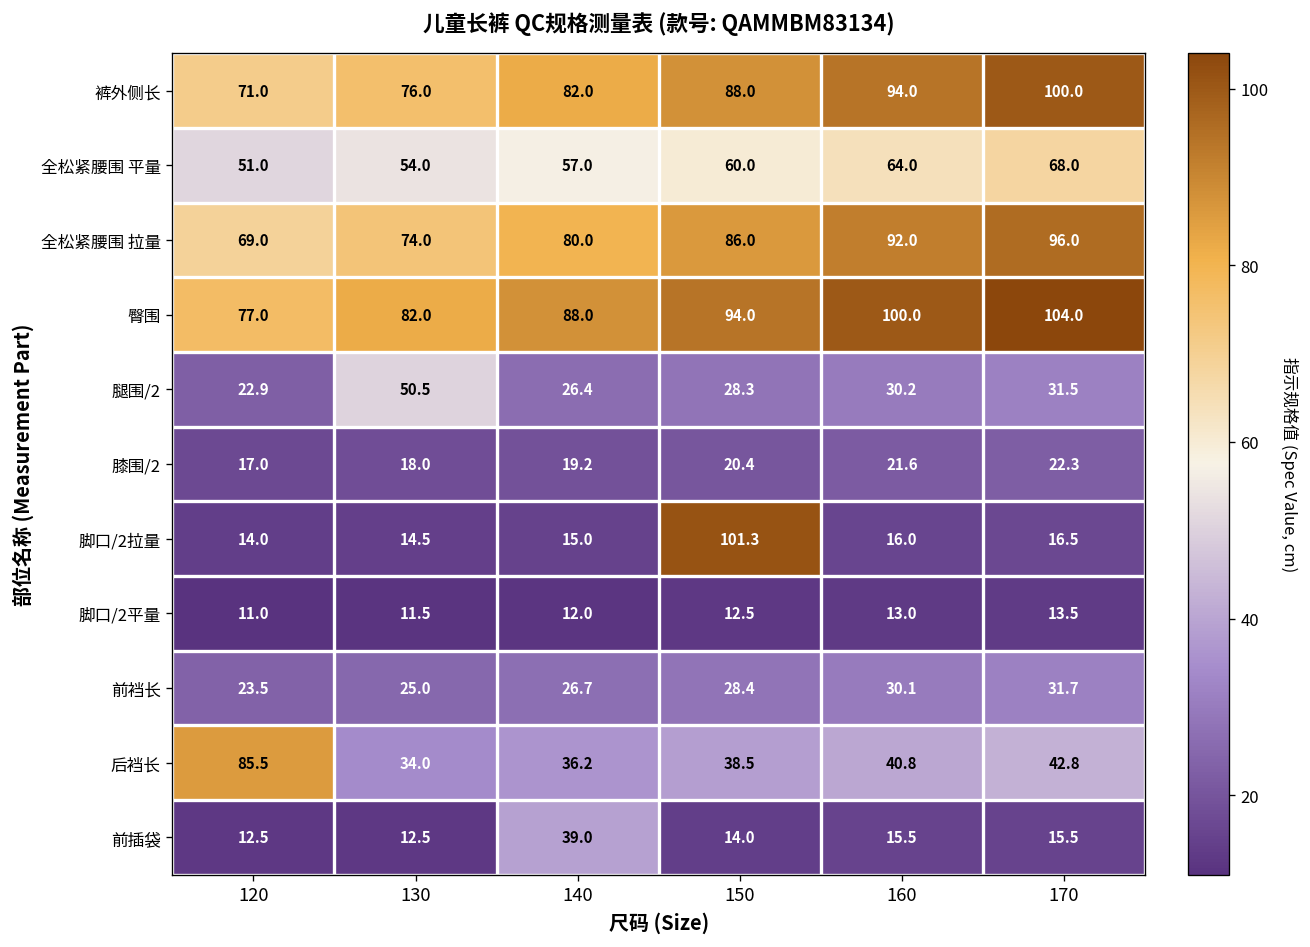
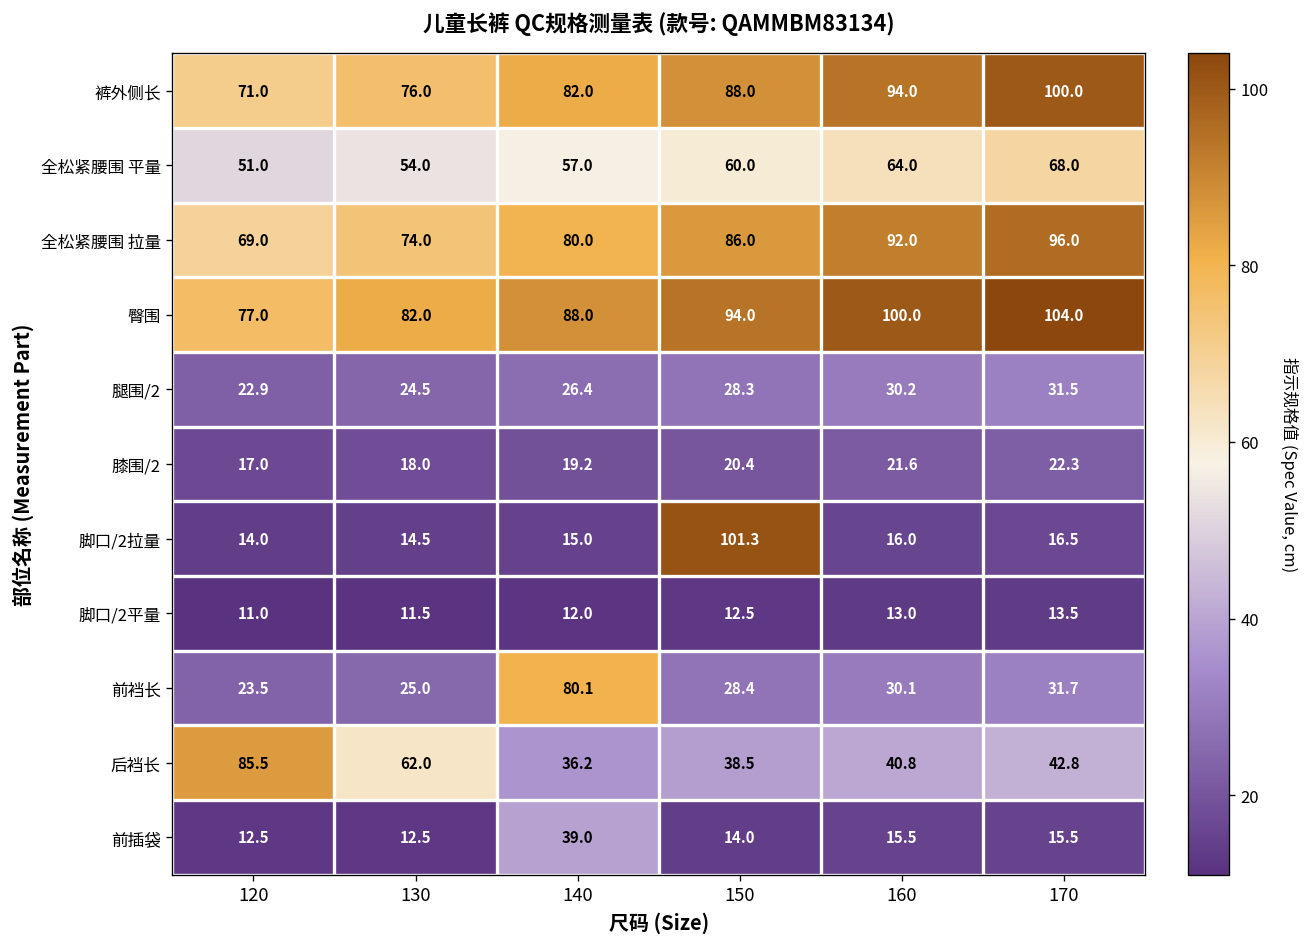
腿围/2, 130: 50.5 -> 24.5
前裆长, 140: 26.7 -> 80.1
后裆长, 130: 34.0 -> 62.0
